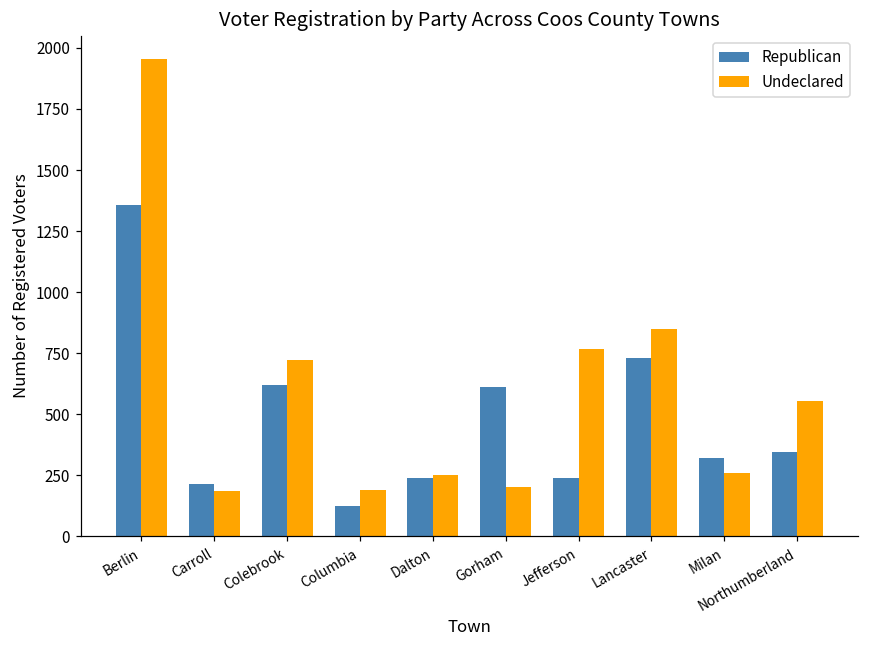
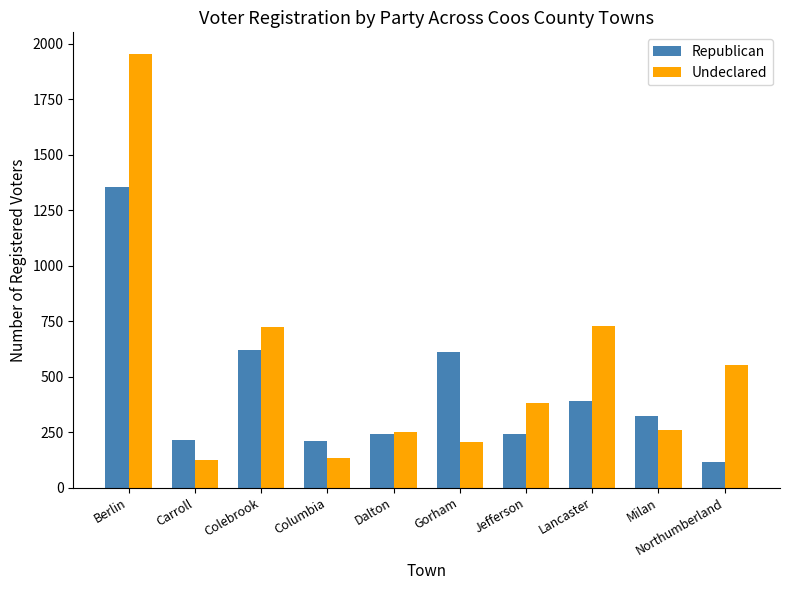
Undeclared, Carroll: 190 -> 120
Republican, Columbia: 120 -> 210
Undeclared, Columbia: 190 -> 130
Undeclared, Jefferson: 770 -> 380
Republican, Lancaster: 730 -> 390
Undeclared, Lancaster: 850 -> 730
Republican, Northumberland: 350 -> 110
